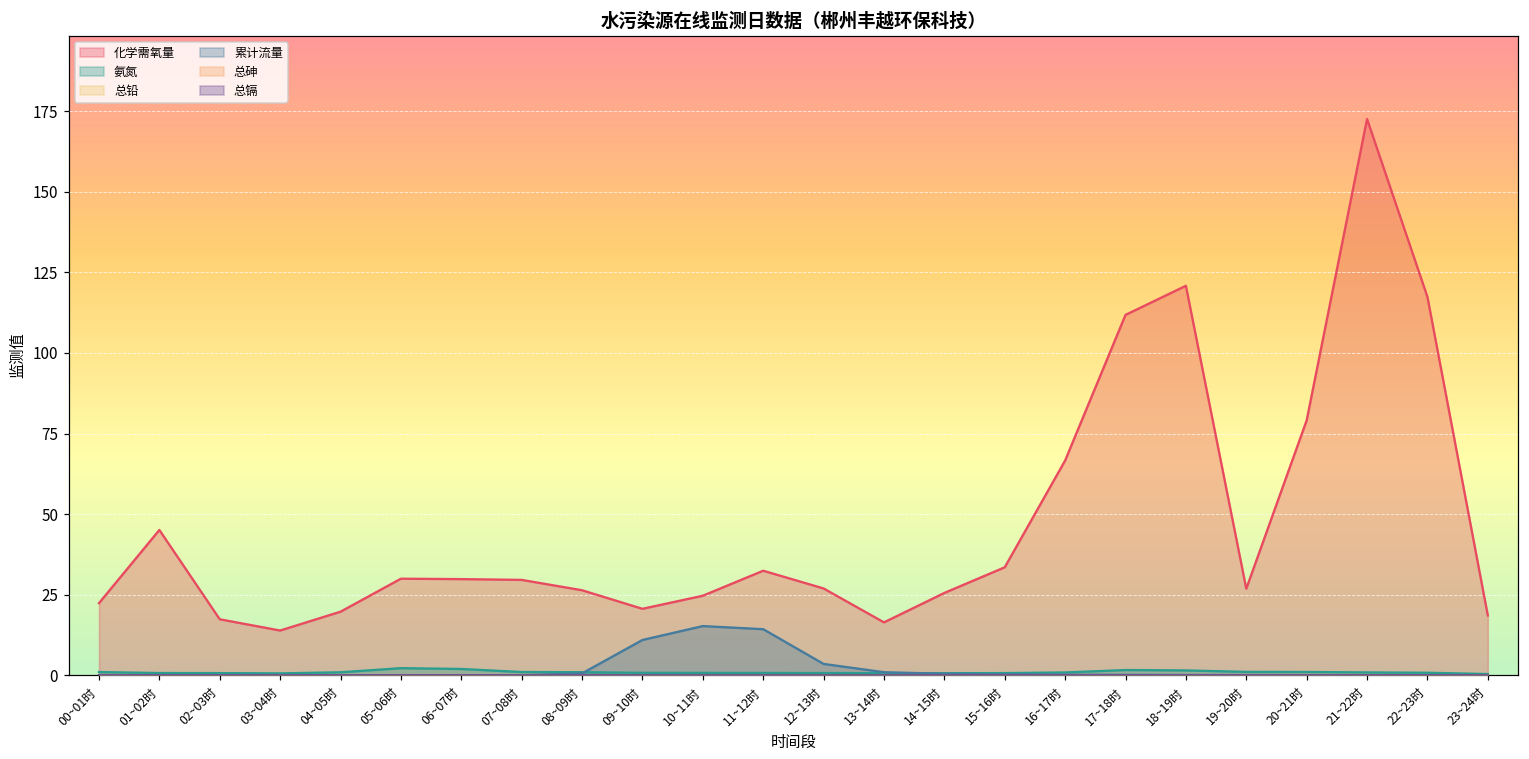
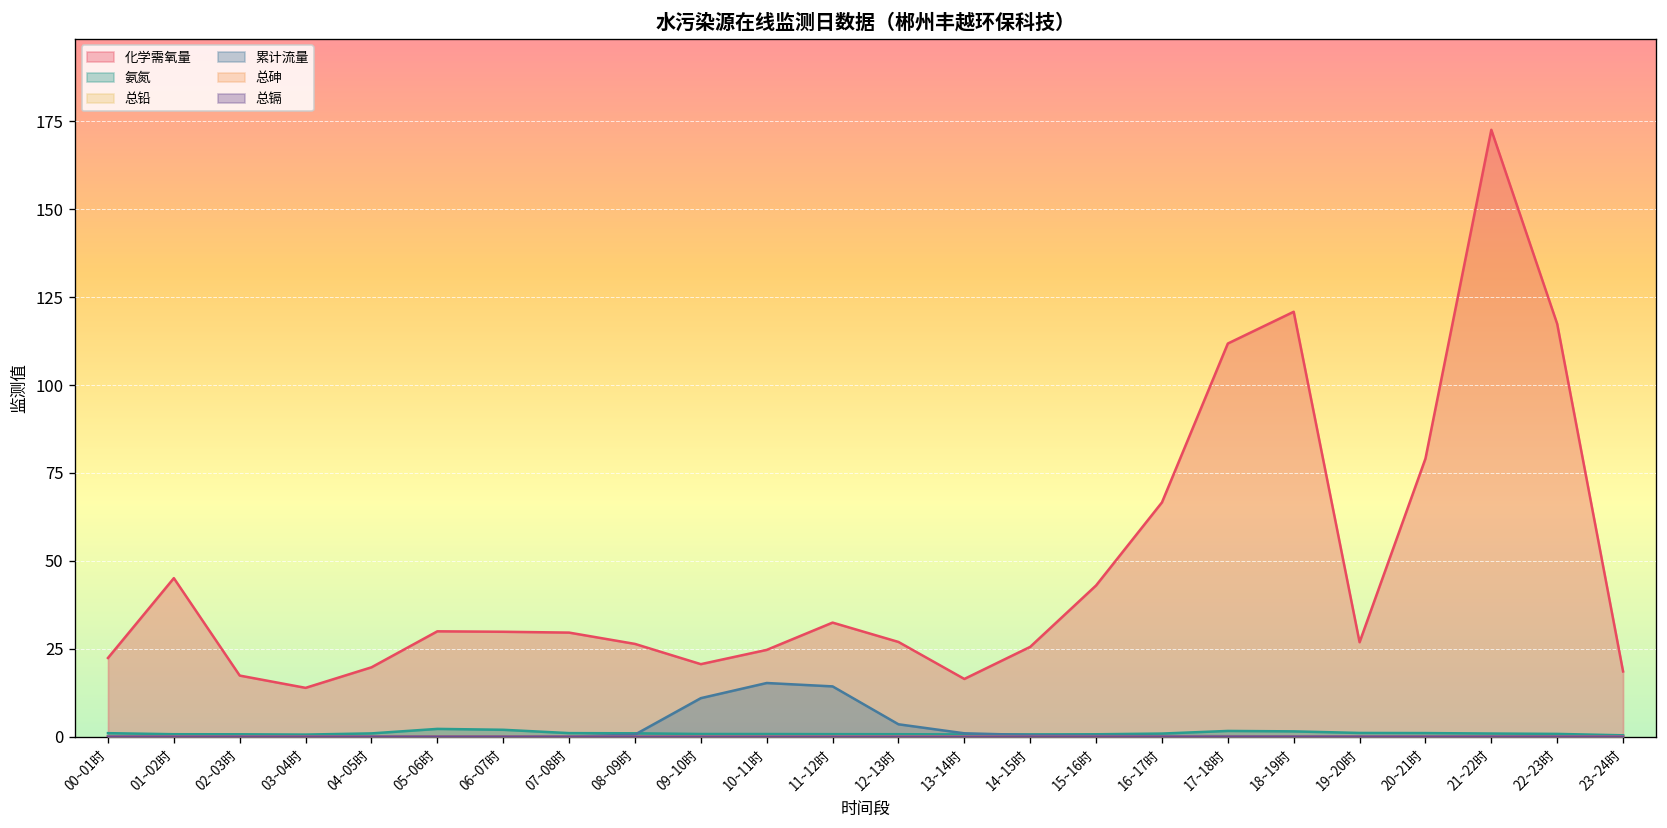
化学需氧量, 15~16时: 34 -> 43
